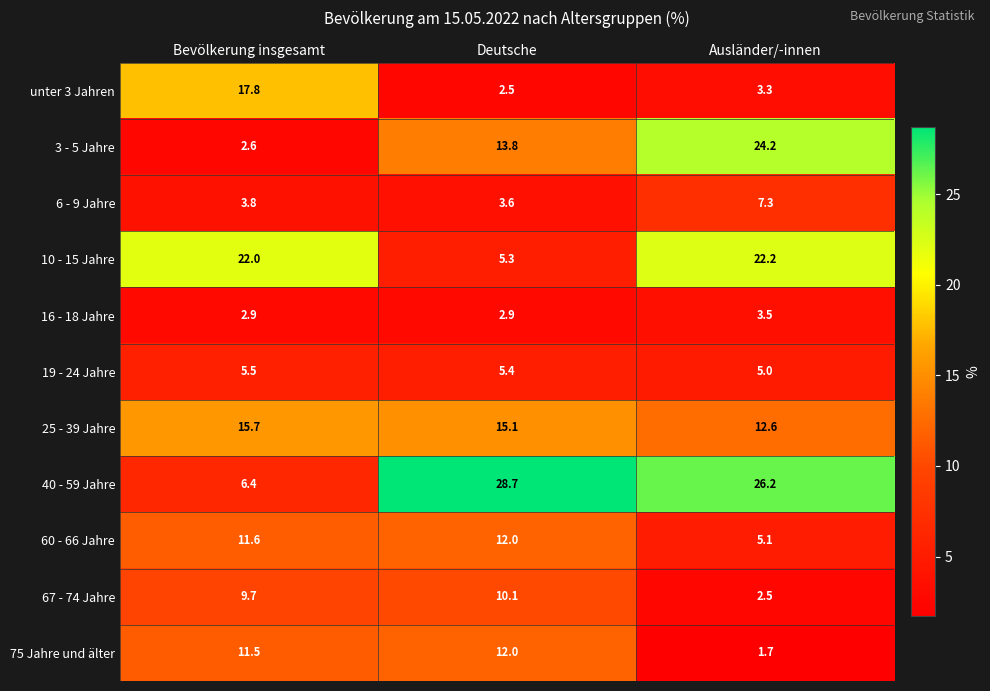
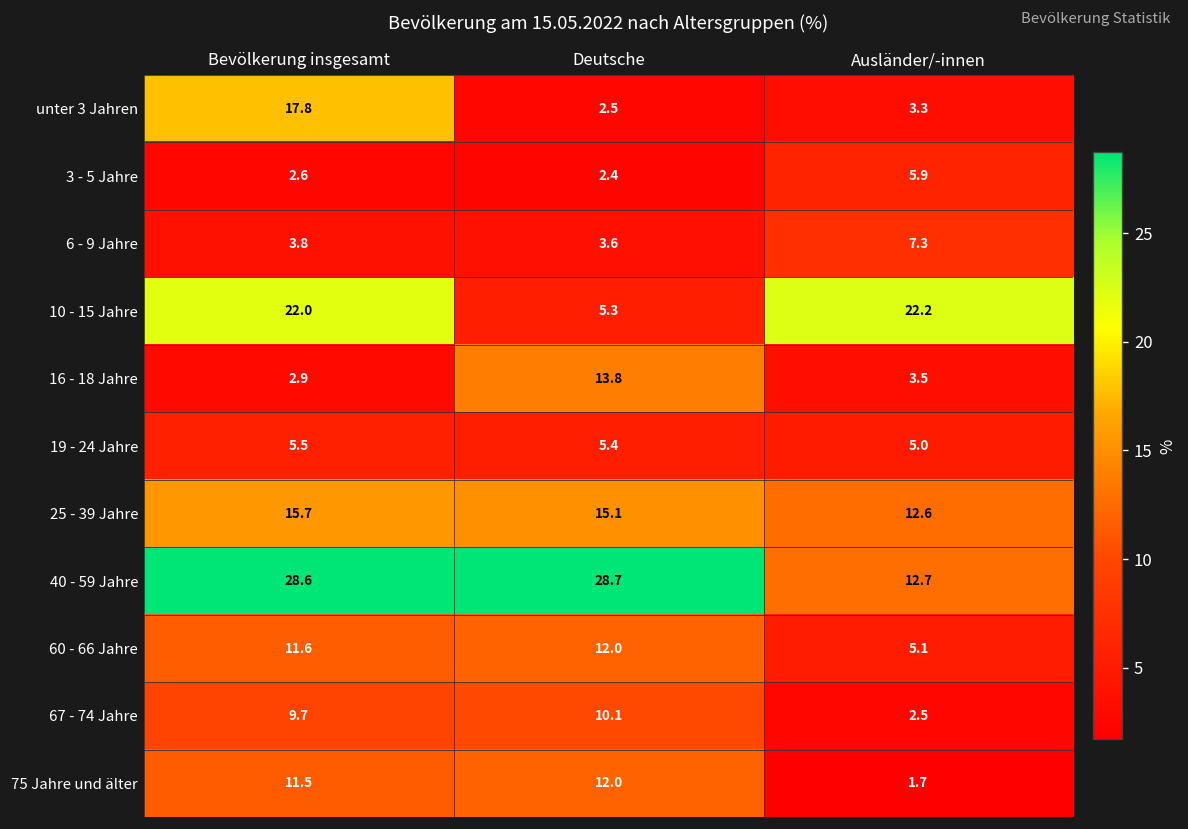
3 - 5 Jahre, Deutsche: 13.8 -> 2.4
3 - 5 Jahre, Ausländer/-innen: 24.2 -> 5.9
16 - 18 Jahre, Deutsche: 2.9 -> 13.8
40 - 59 Jahre, Bevölkerung insgesamt: 6.4 -> 28.6
40 - 59 Jahre, Ausländer/-innen: 26.2 -> 12.7
